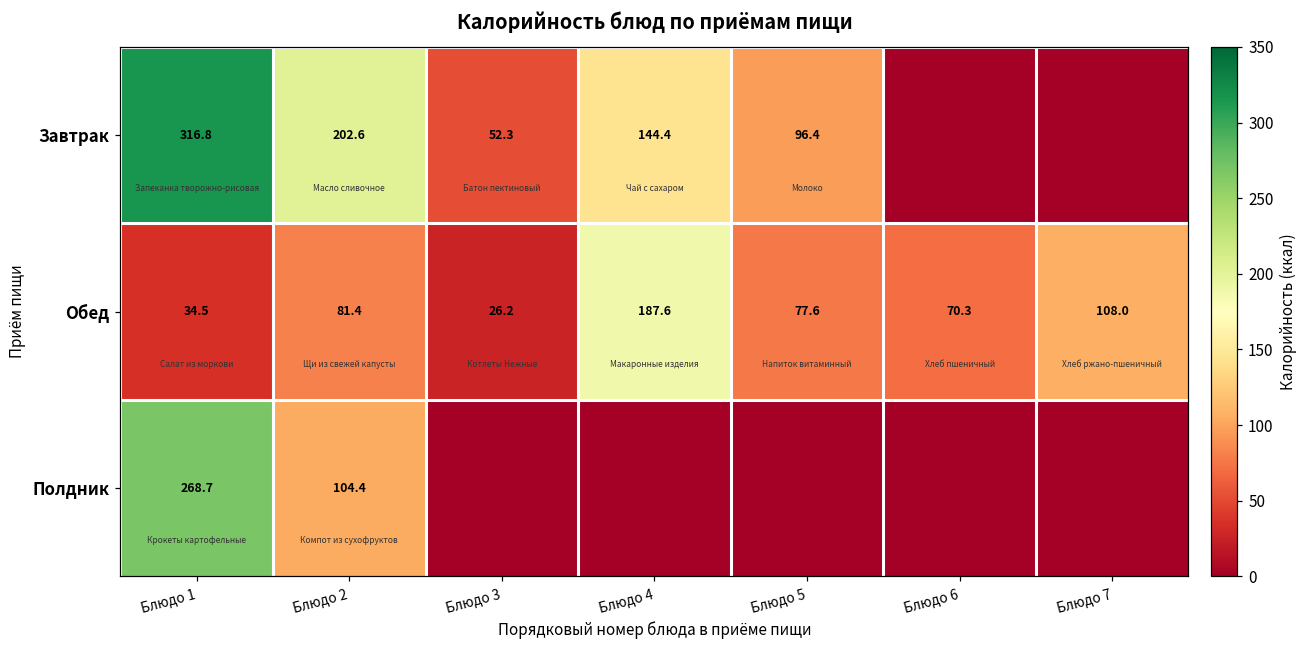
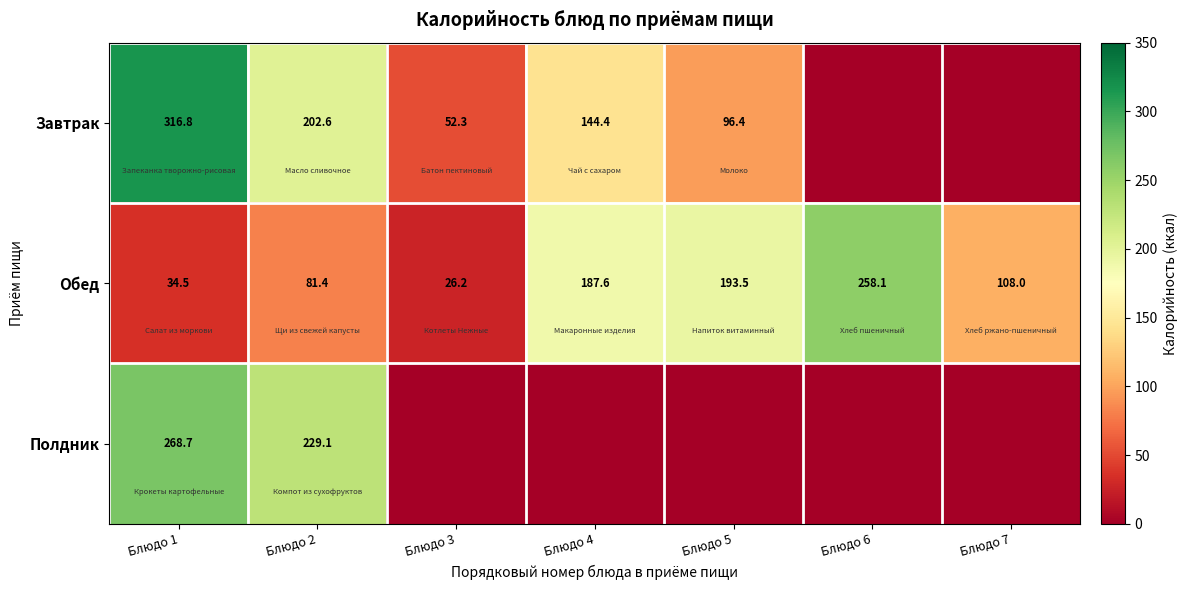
Обед, Блюдо 5: 77.6 -> 193.5
Обед, Блюдо 6: 70.3 -> 258.1
Полдник, Блюдо 2: 104.4 -> 229.1
